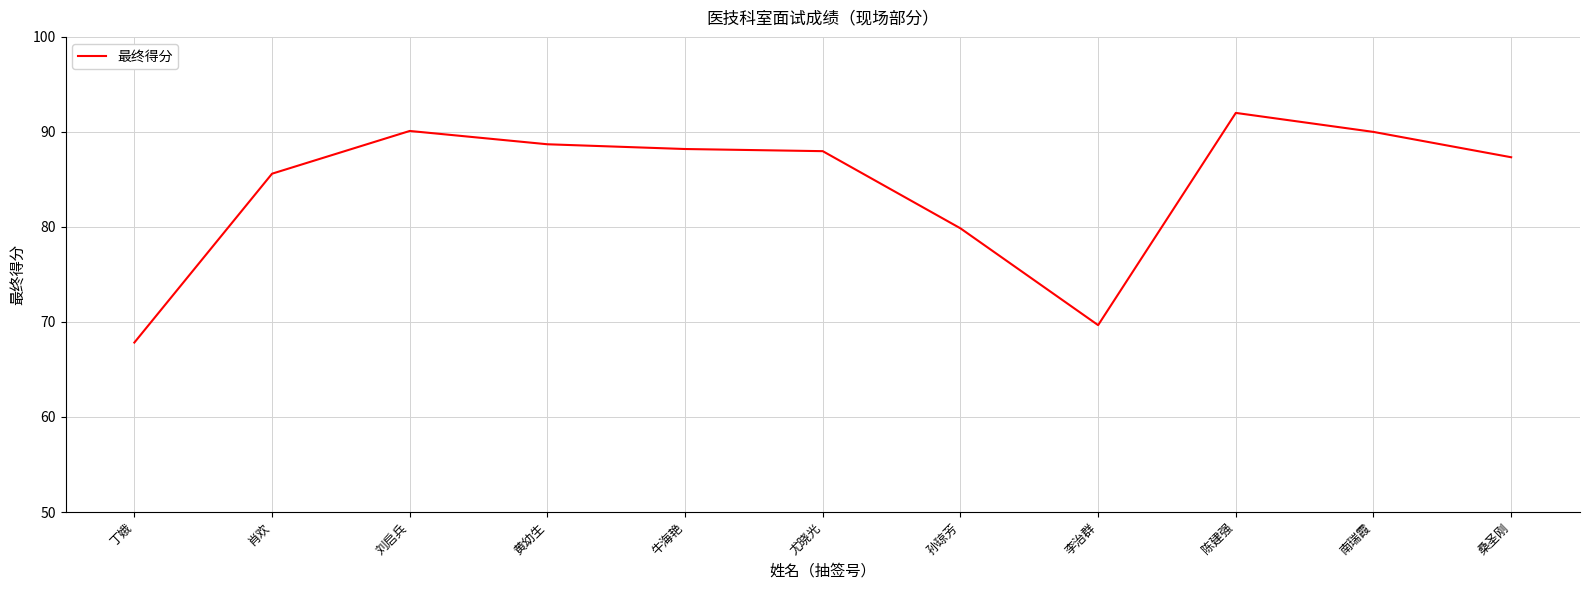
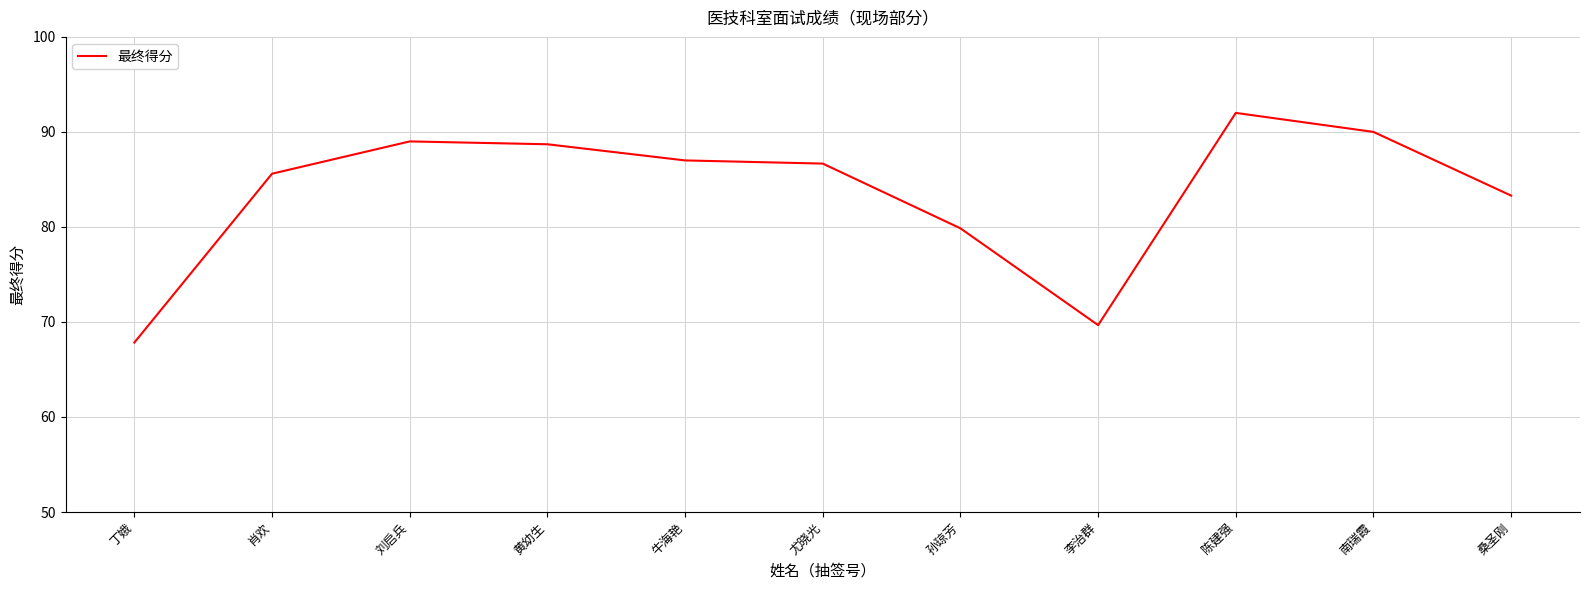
刘启兵: 90 -> 89
牛海艳: 88 -> 87
尤晓光: 88 -> 87
桑圣刚: 87 -> 83
